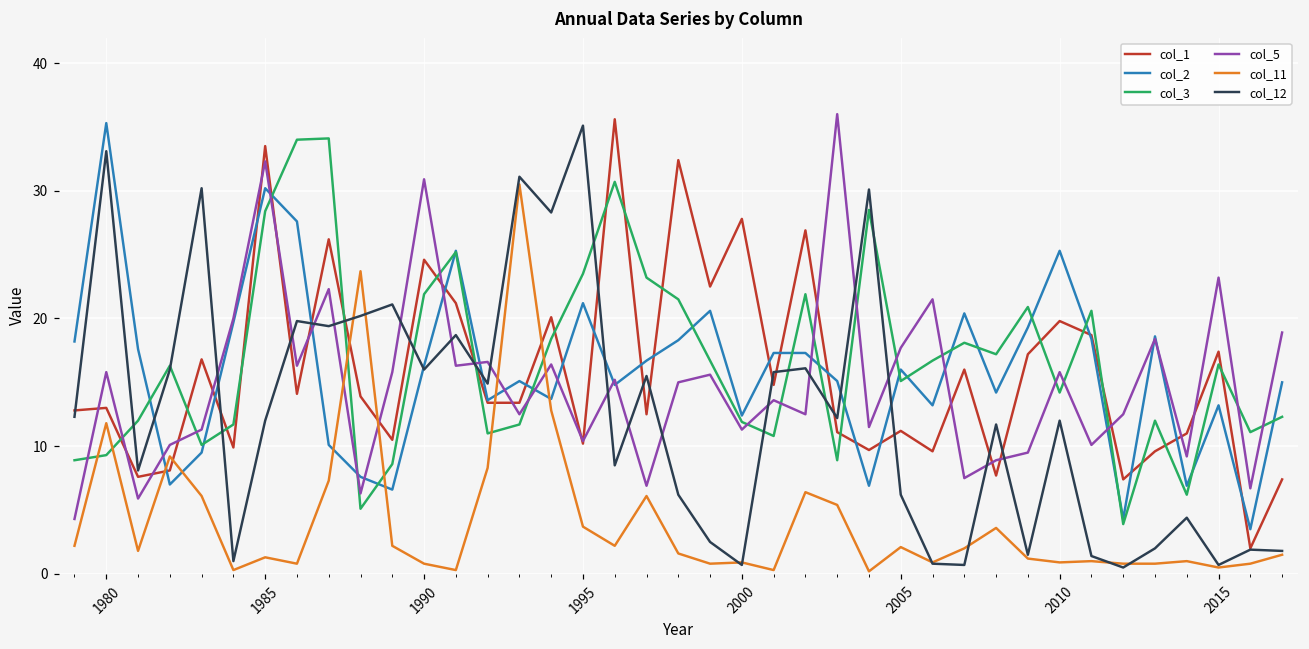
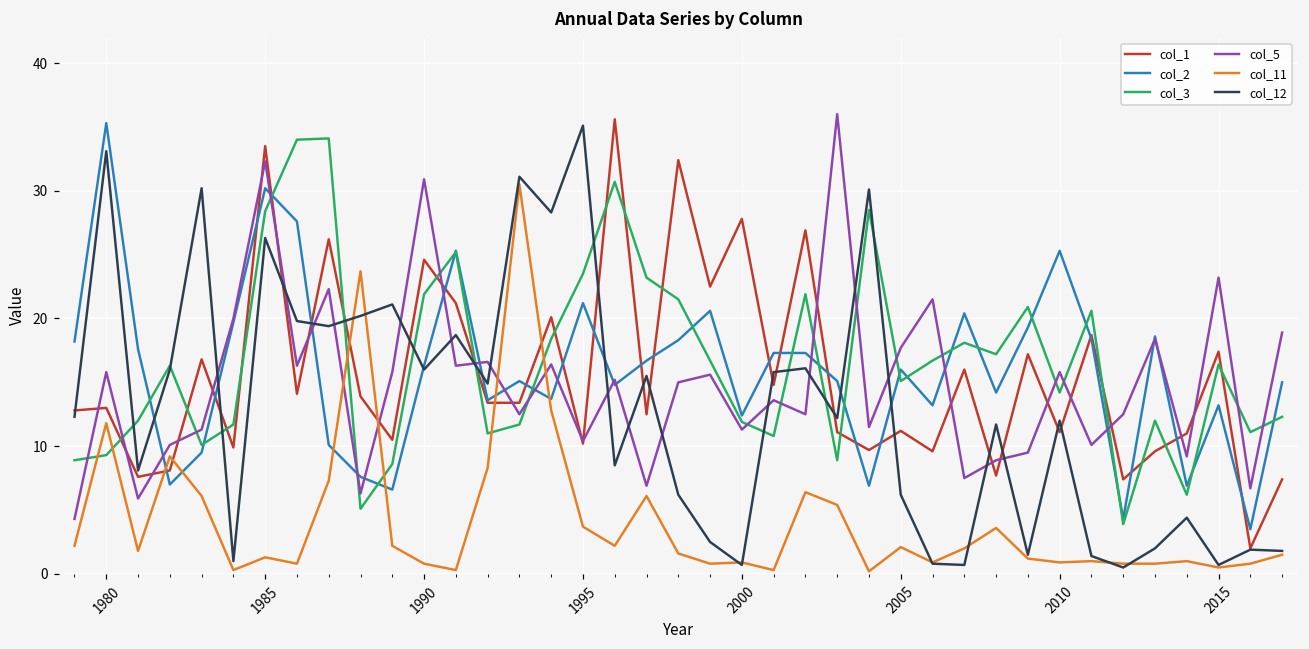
col_12, 1985: 12.0 -> 26.3
col_1, 2010: 19.8 -> 11.1
